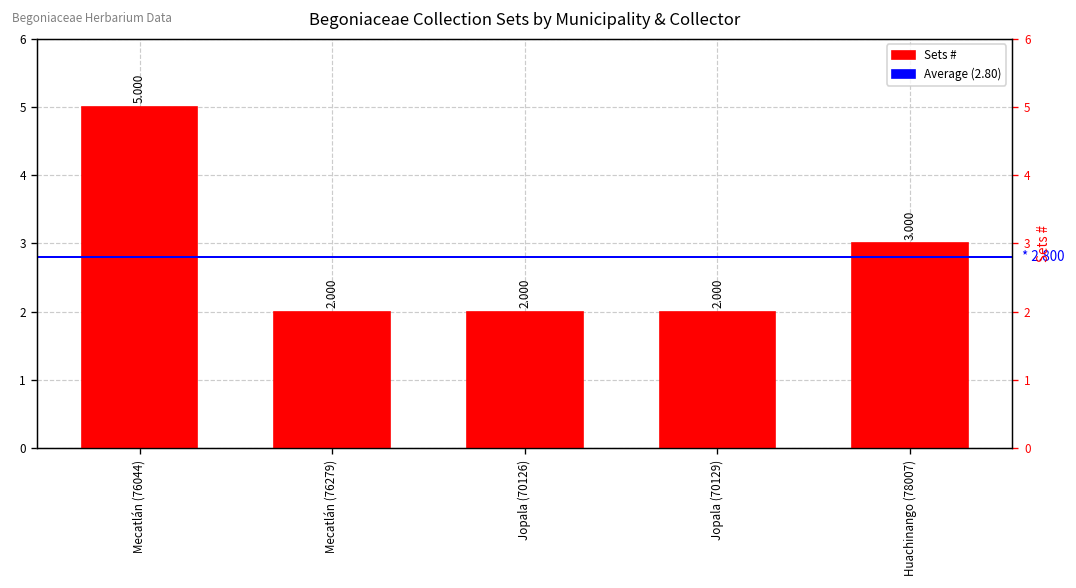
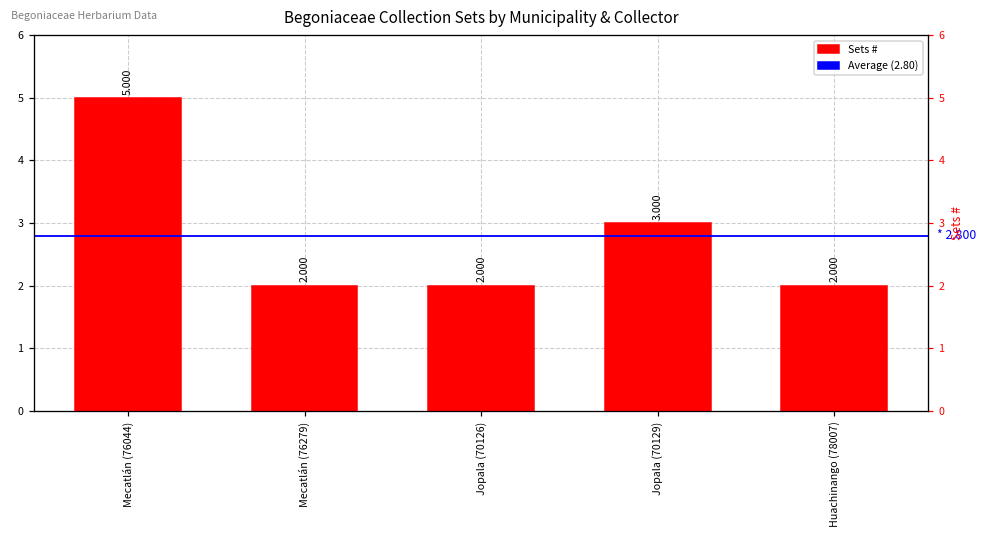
Jopala (70129): 2.000 -> 3.000
Huachinango (78007): 3.000 -> 2.000
